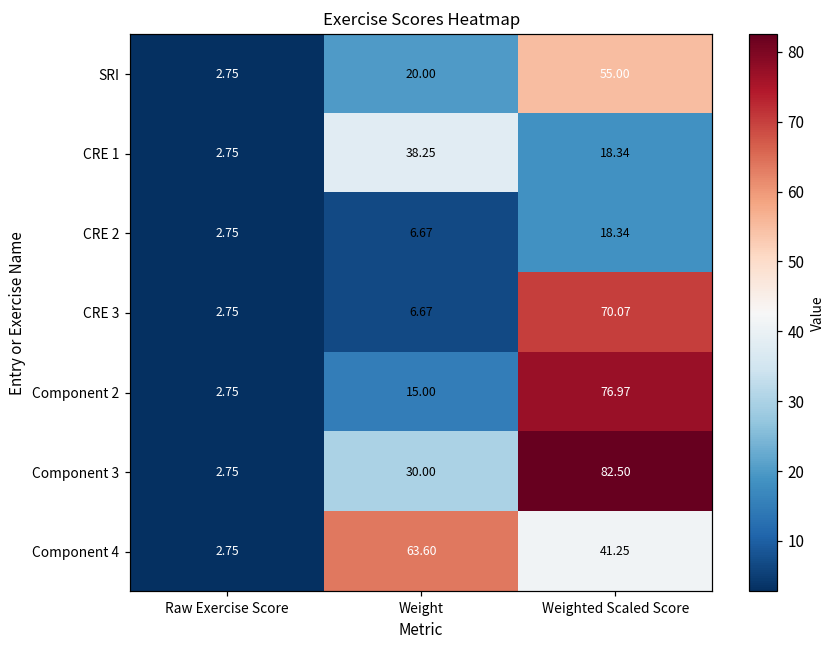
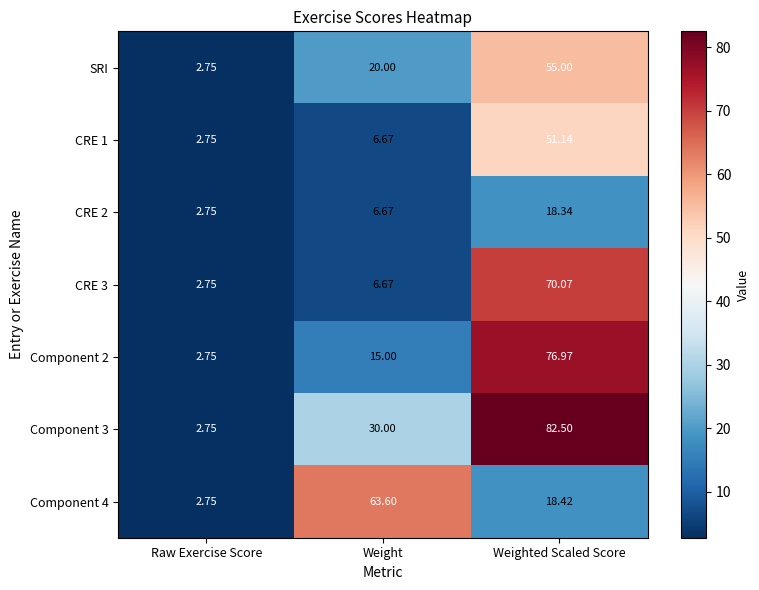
CRE 1, Weight: 38.25 -> 6.67
CRE 1, Weighted Scaled Score: 18.34 -> 51.14
Component 4, Weighted Scaled Score: 41.25 -> 18.42
